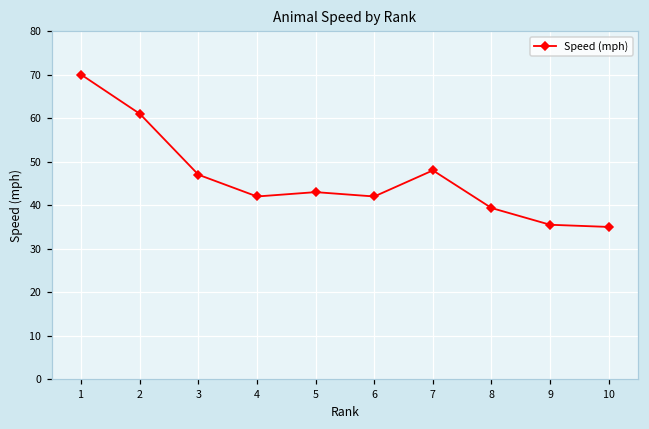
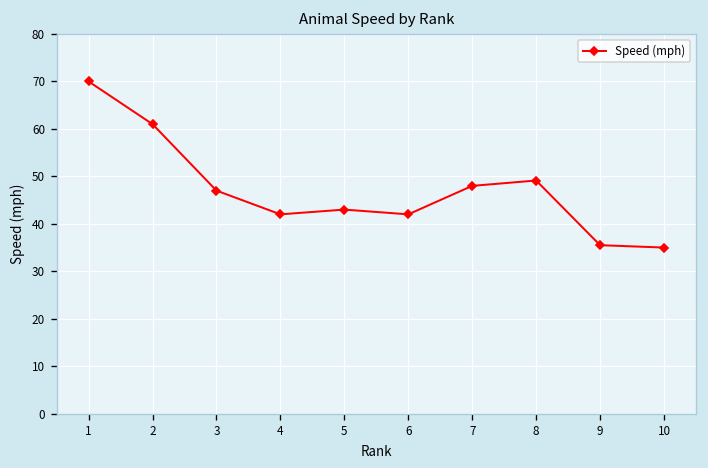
8: 39 -> 49
